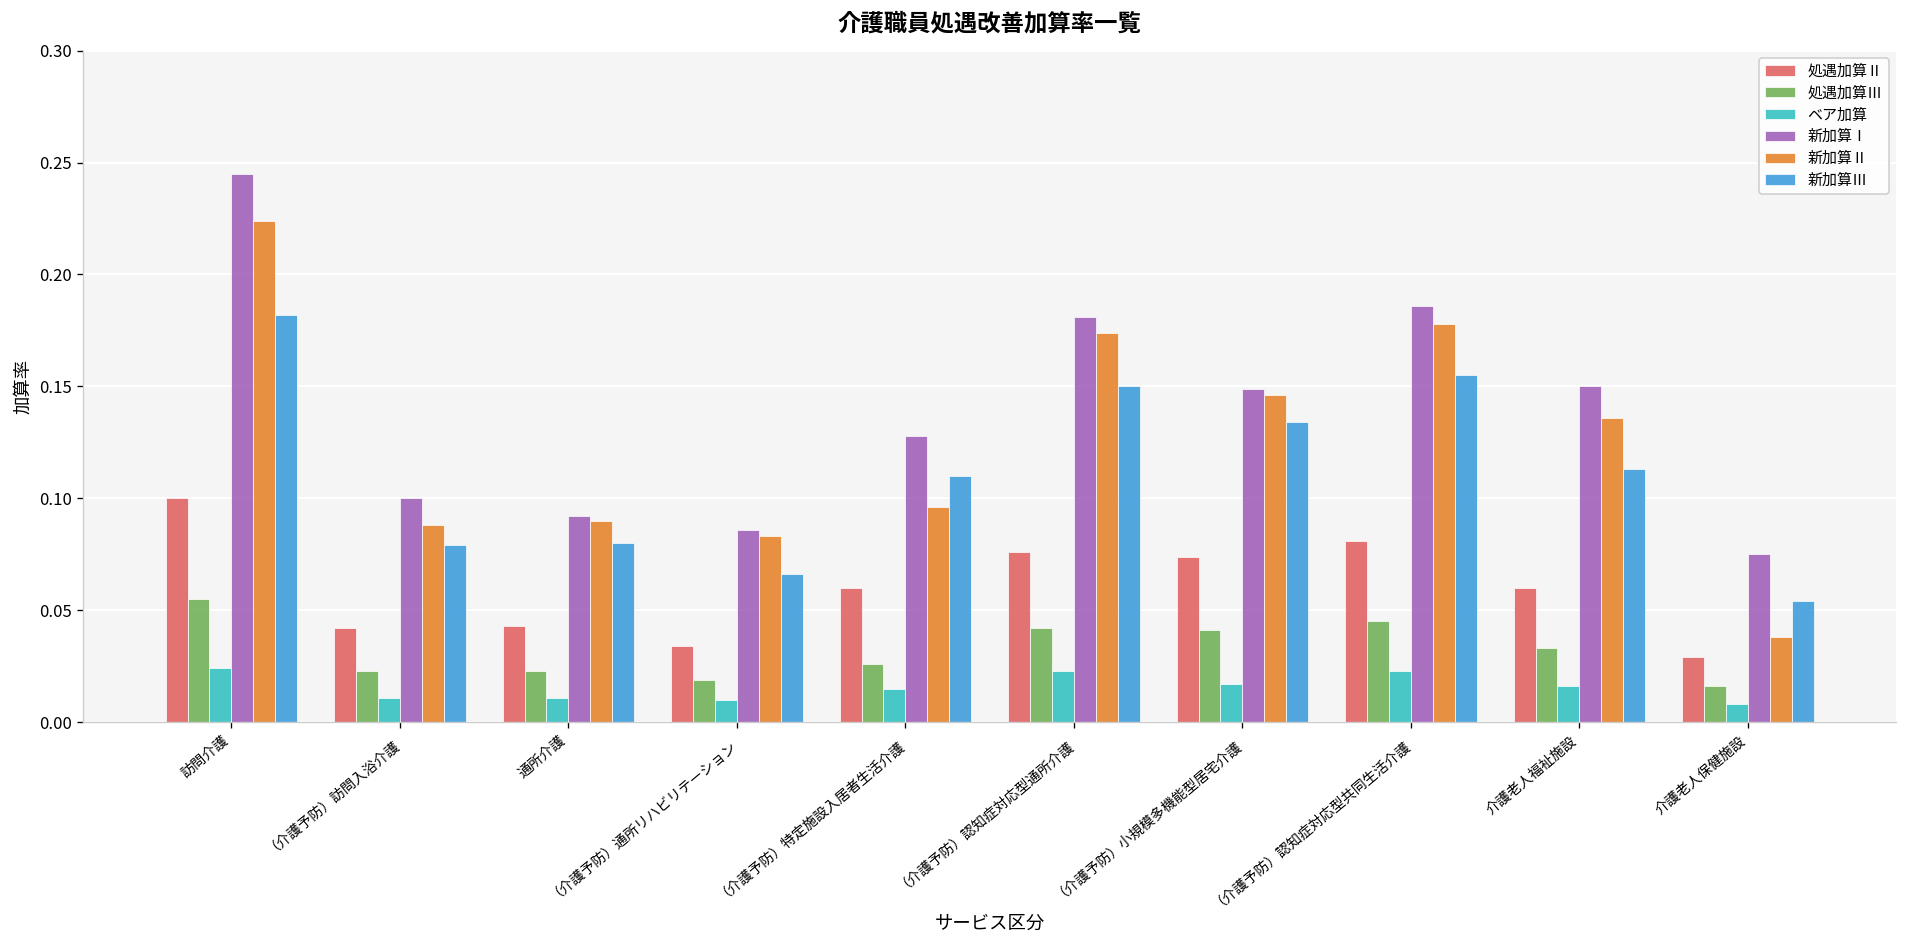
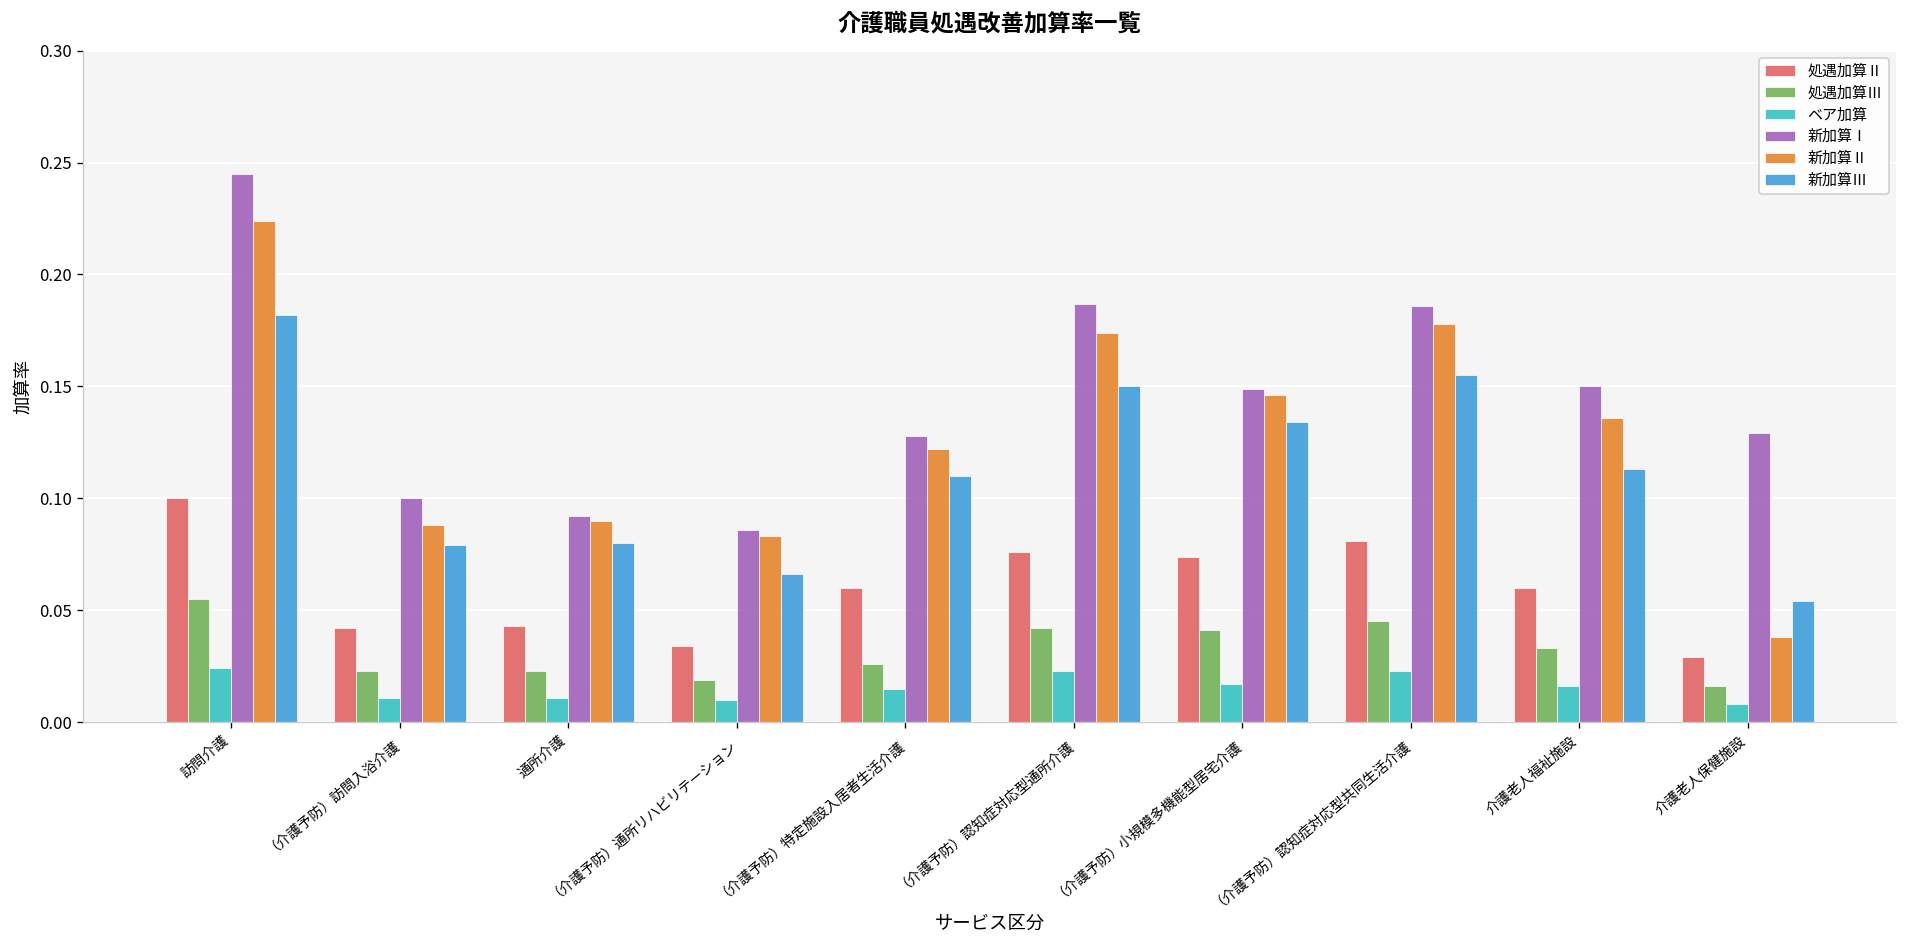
新加算Ⅱ, （介護予防）特定施設入居者生活介護: 0.096 -> 0.122
新加算Ⅰ, （介護予防）認知症対応型通所介護: 0.181 -> 0.187
新加算Ⅰ, 介護老人保健施設: 0.075 -> 0.129
